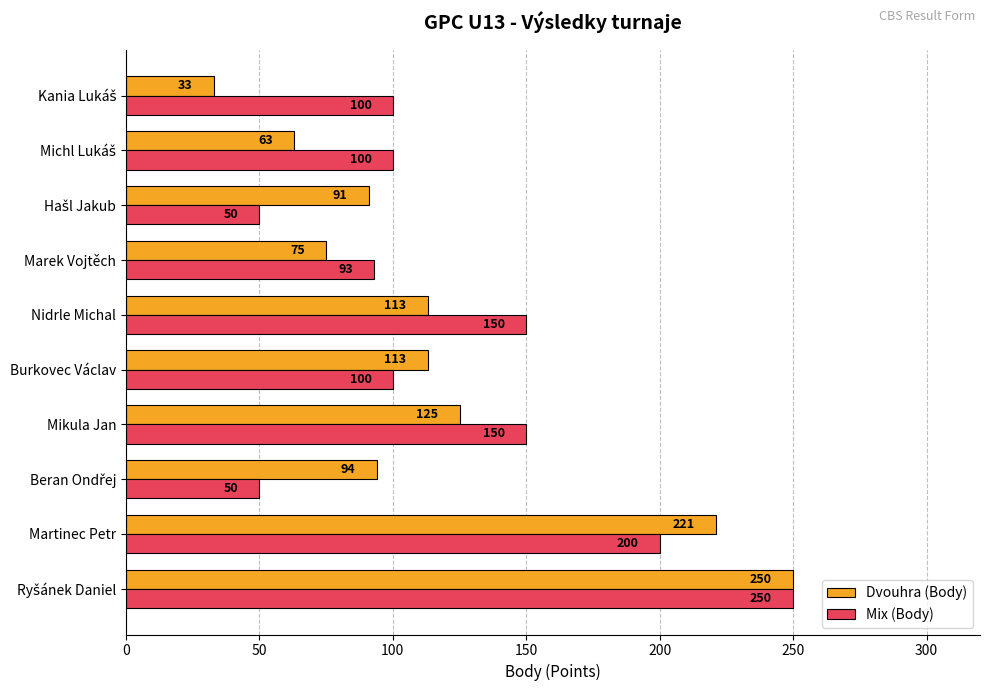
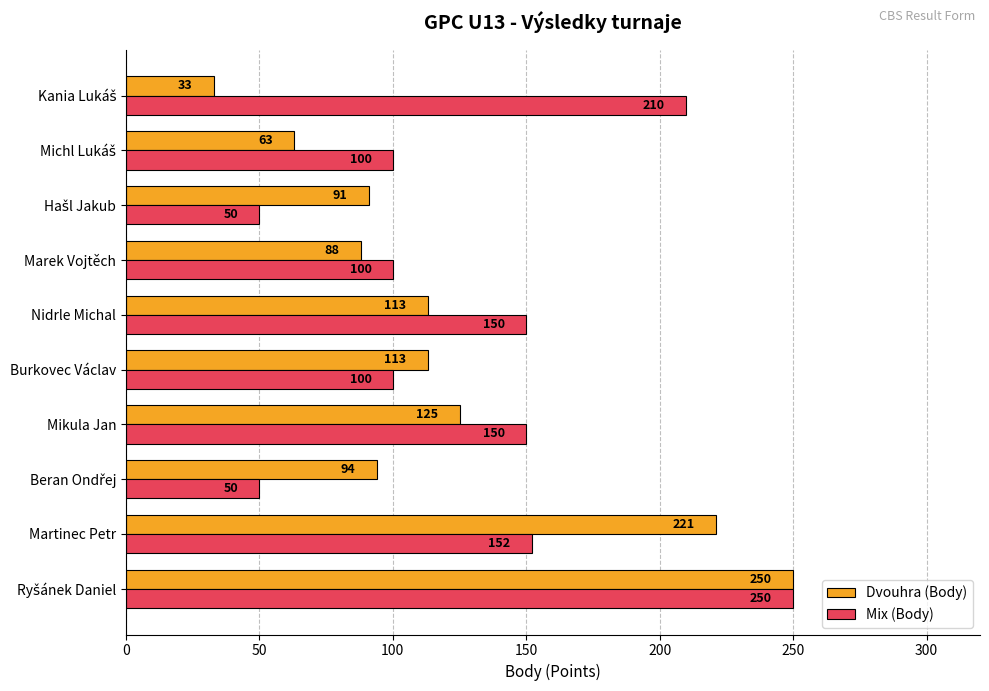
Mix (Body), Kania Lukáš: 100 -> 210
Dvouhra (Body), Marek Vojtěch: 75 -> 88
Mix (Body), Marek Vojtěch: 93 -> 100
Mix (Body), Martinec Petr: 200 -> 152
